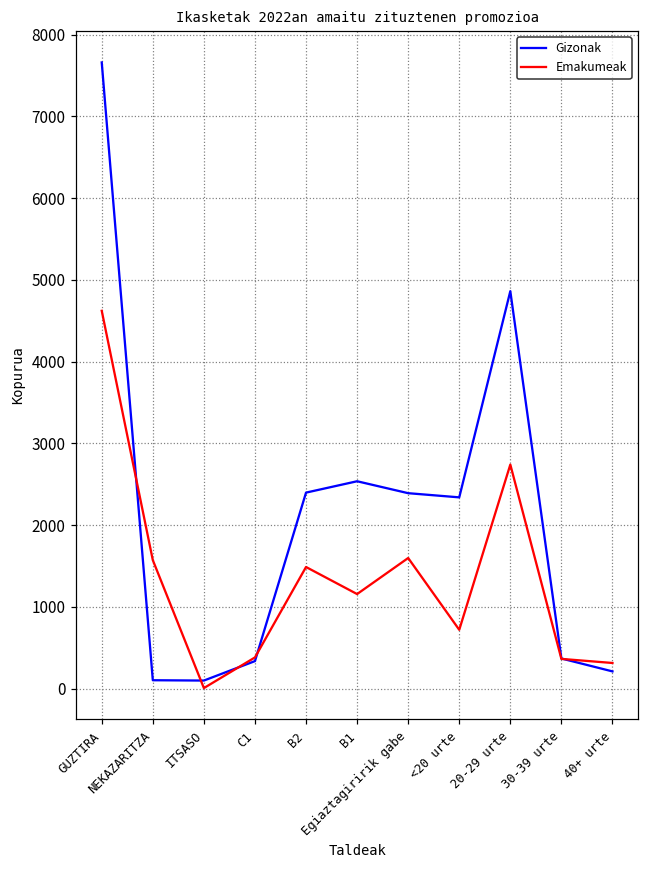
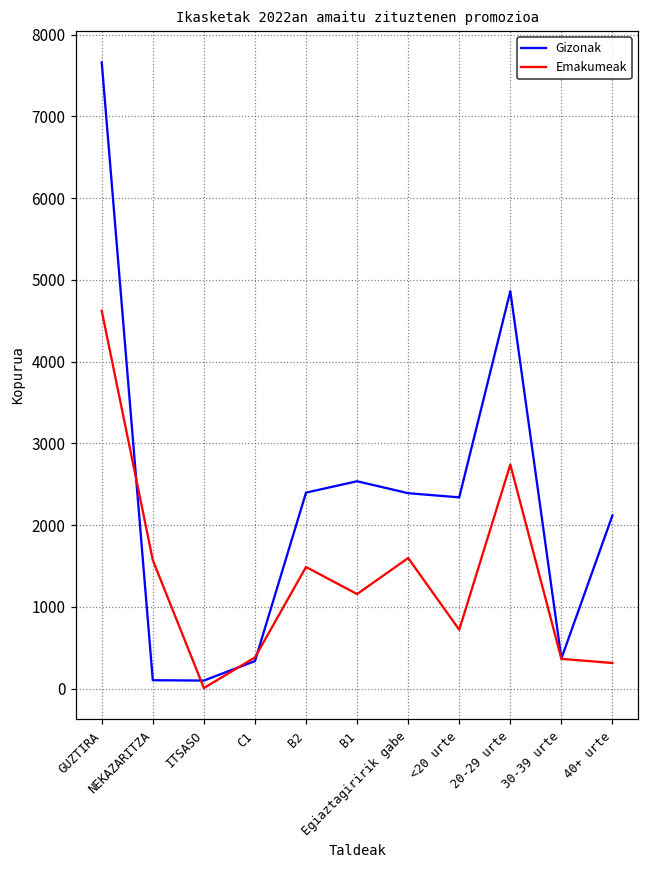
Gizonak, 40+ urte: 200 -> 2100
